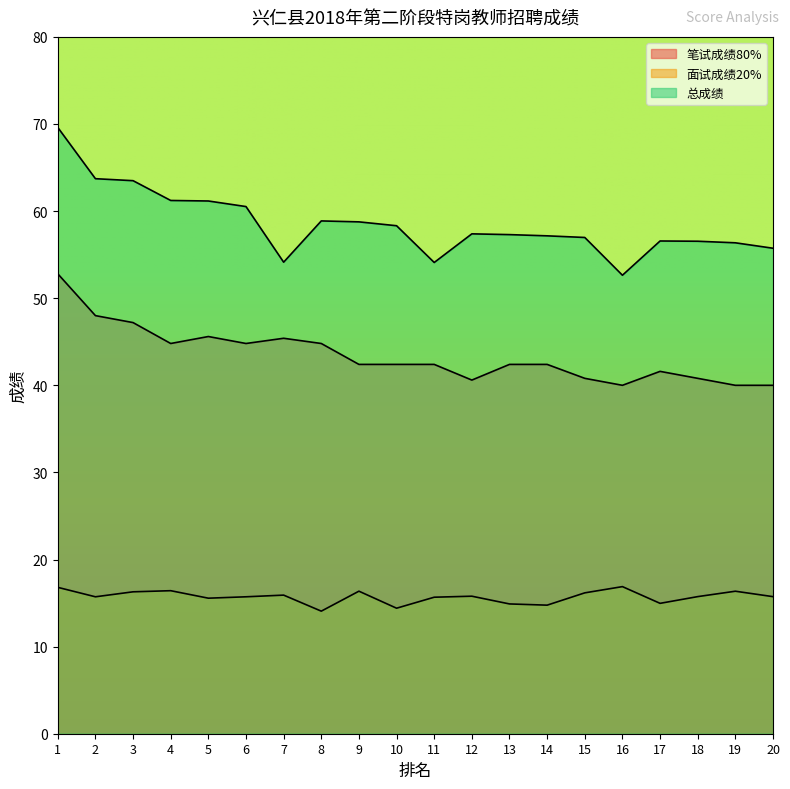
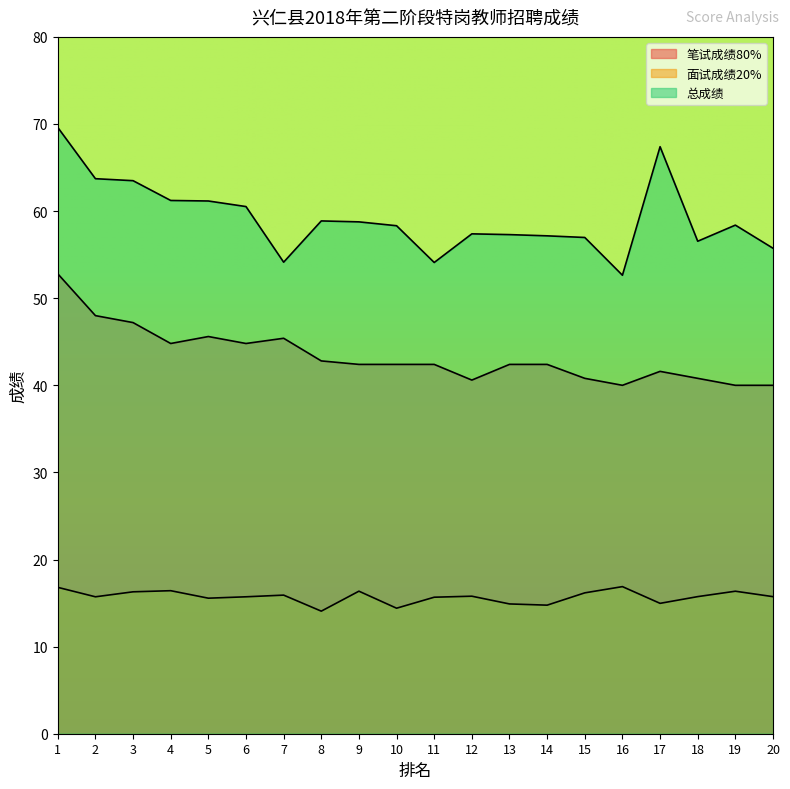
笔试成绩80%, 8: 45 -> 43
总成绩, 17: 57 -> 67
总成绩, 19: 56 -> 58
